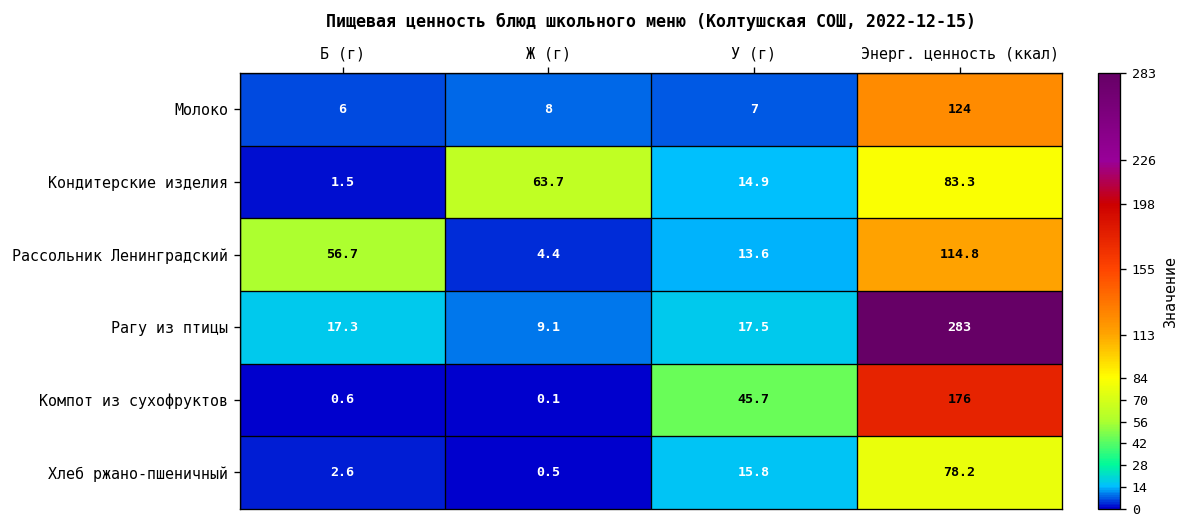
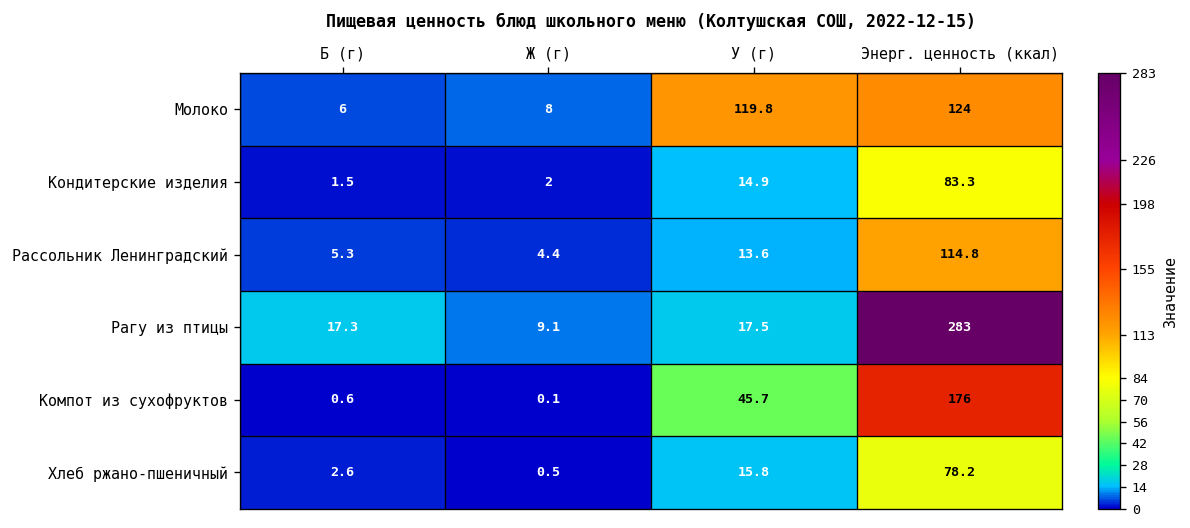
Молоко, У (г): 7 -> 119.8
Кондитерские изделия, Ж (г): 63.7 -> 2
Рассольник Ленинградский, Б (г): 56.7 -> 5.3
